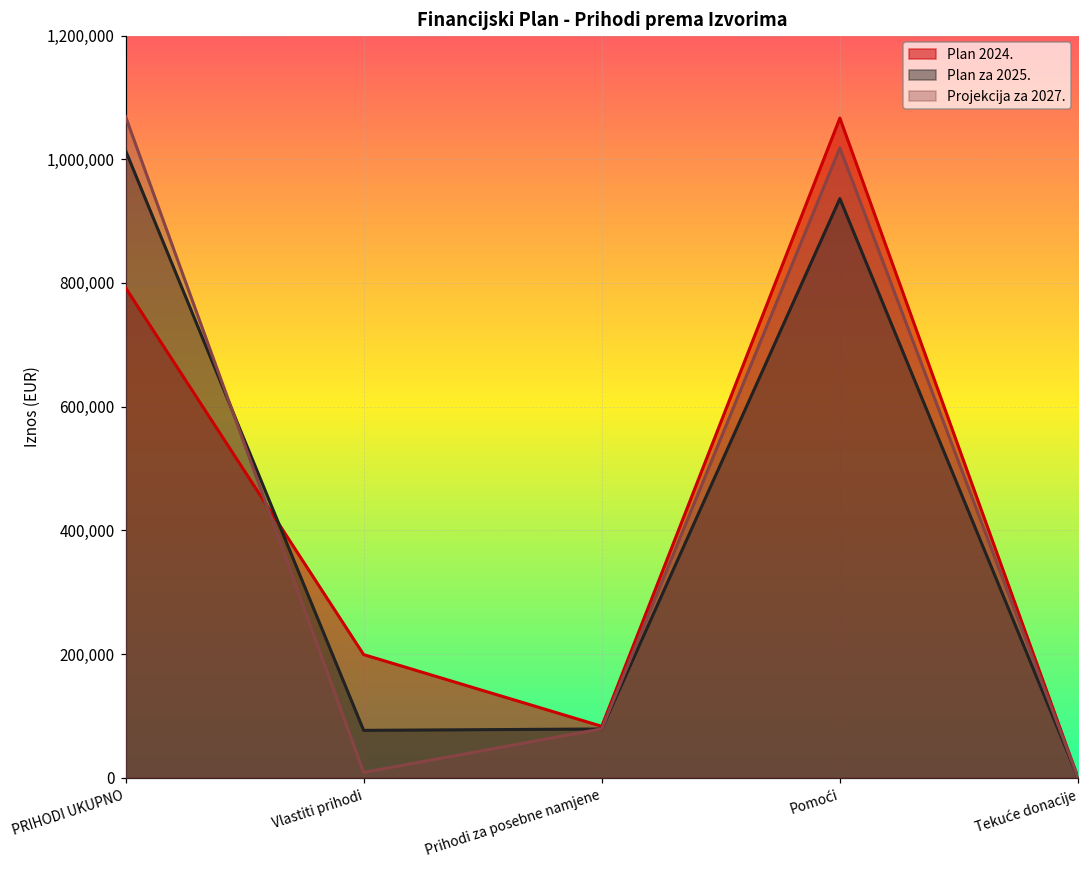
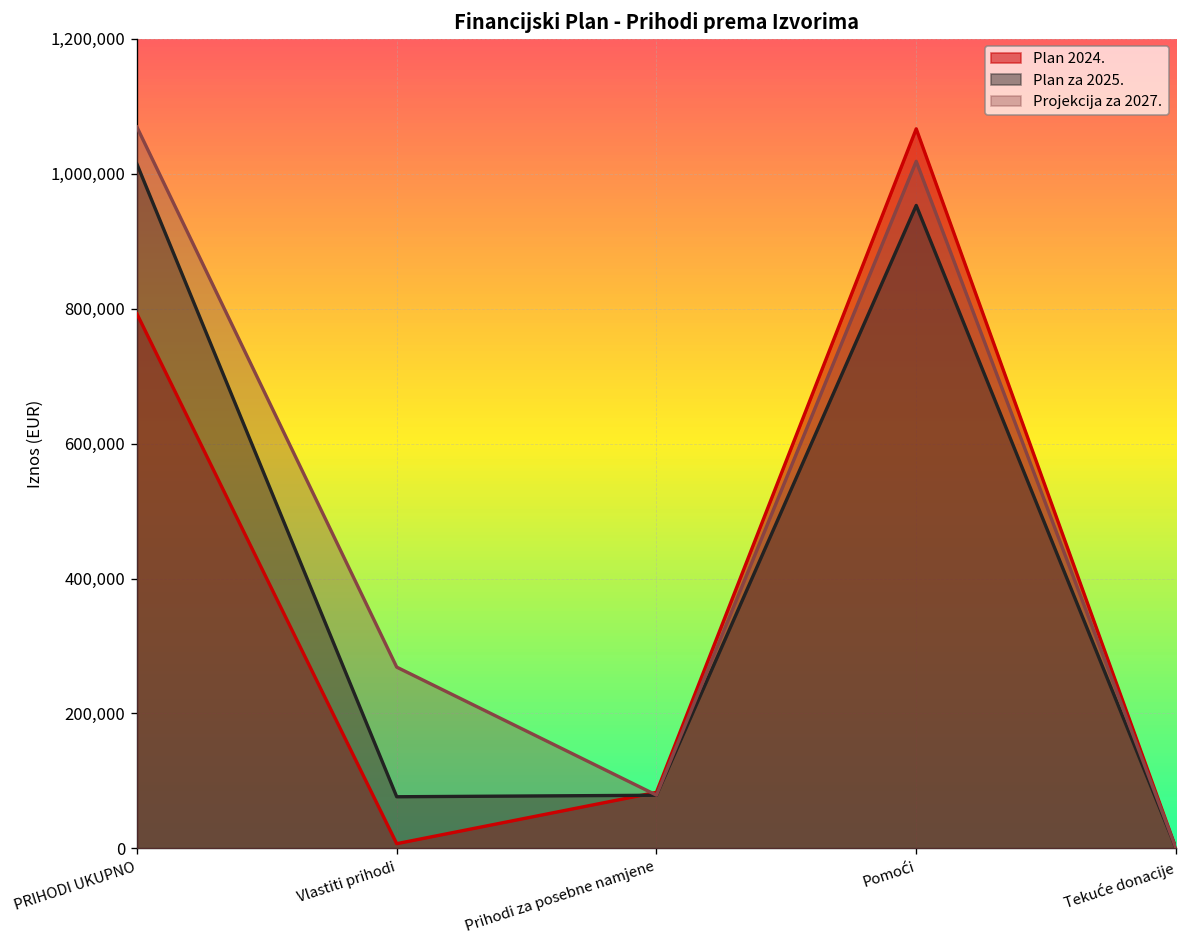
Plan 2024., Vlastiti prihodi: 200,000 -> 10,000
Projekcija za 2027., Vlastiti prihodi: 10,000 -> 270,000
Plan za 2025., Pomoći: 940,000 -> 950,000
